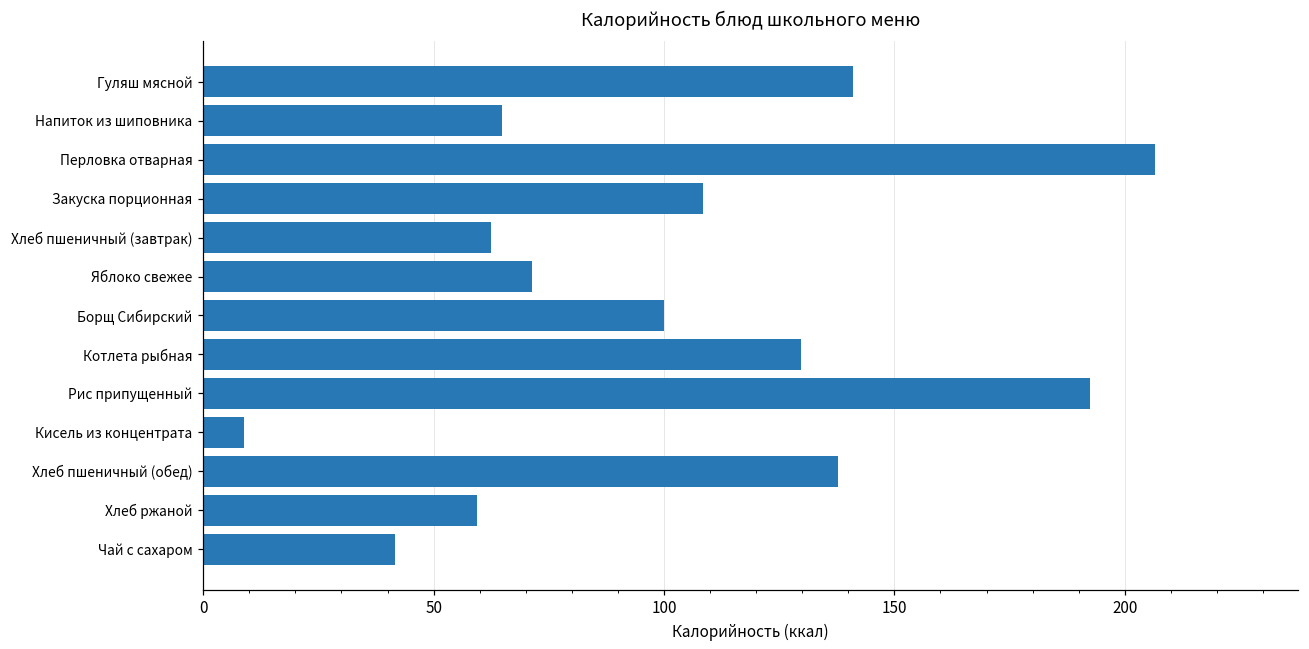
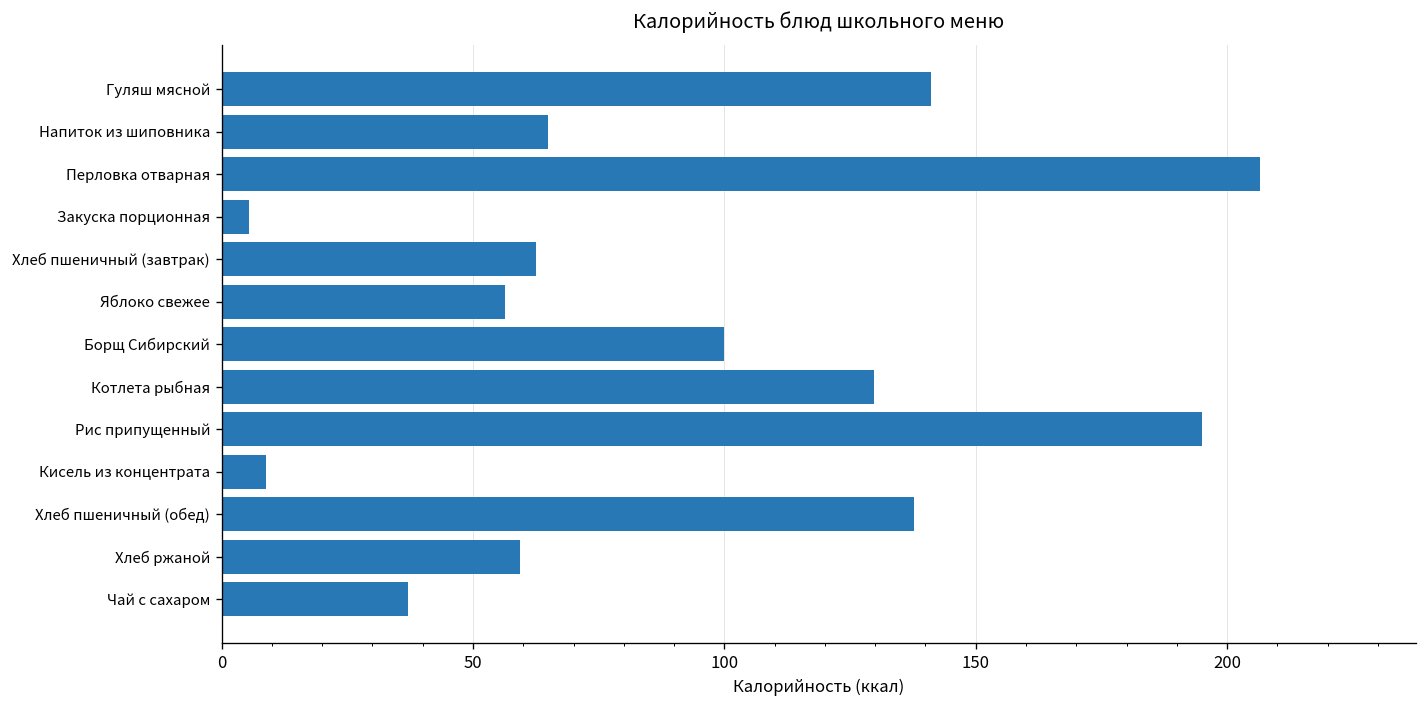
Закуска порционная: 109 -> 6
Яблоко свежее: 71 -> 56
Рис припущенный: 192 -> 195
Чай с сахаром: 42 -> 37
